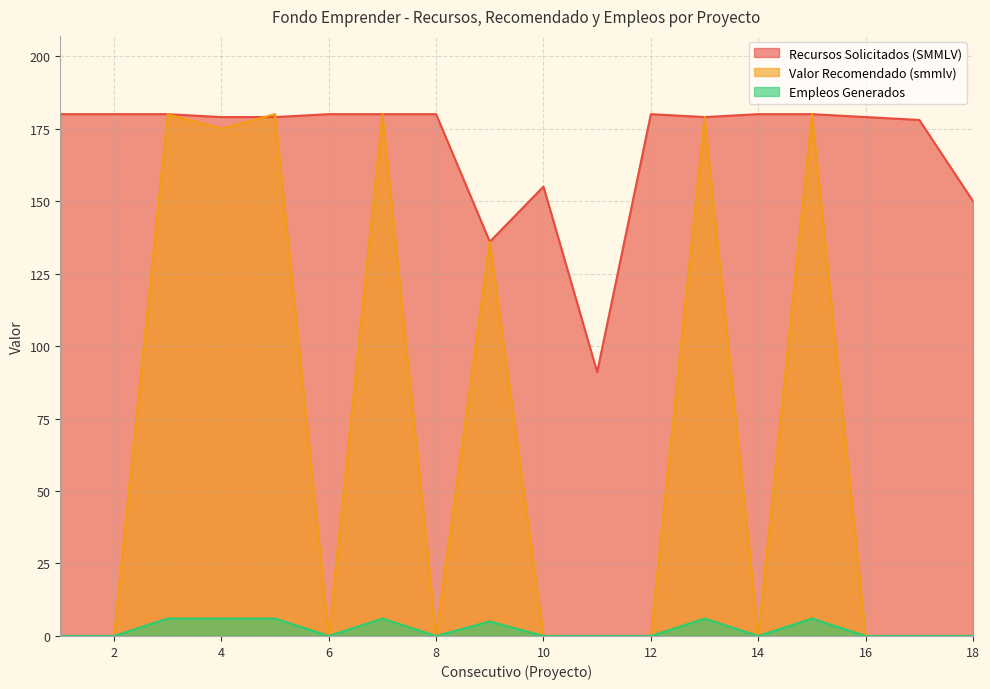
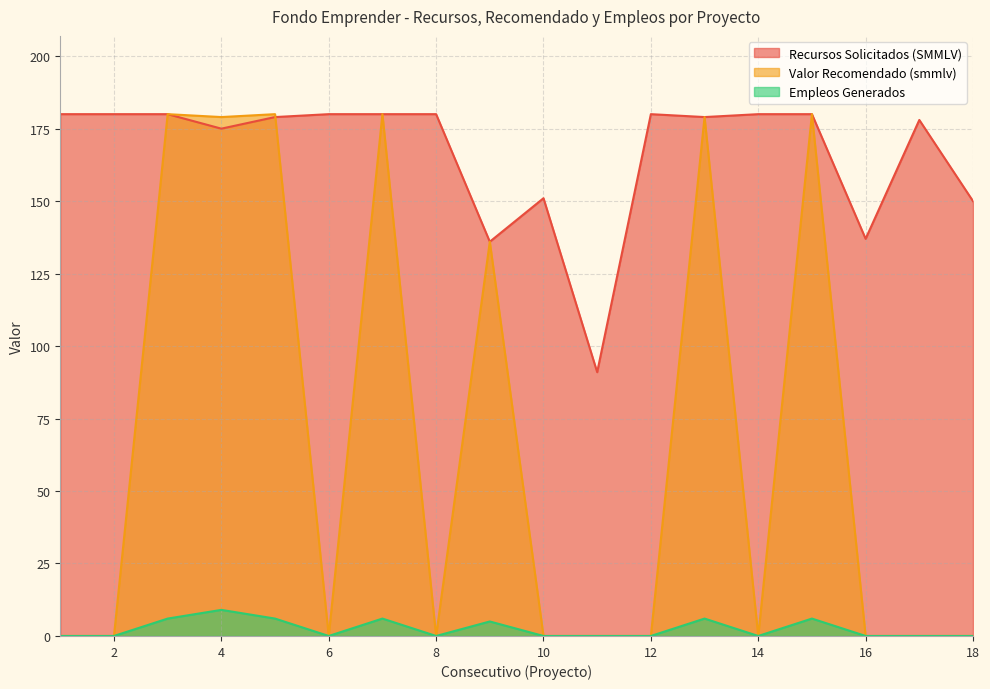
Recursos Solicitados (SMMLV), 4: 179 -> 175
Valor Recomendado (smmlv), 4: 175 -> 179
Empleos Generados, 4: 6 -> 9
Recursos Solicitados (SMMLV), 10: 155 -> 151
Recursos Solicitados (SMMLV), 16: 179 -> 137
